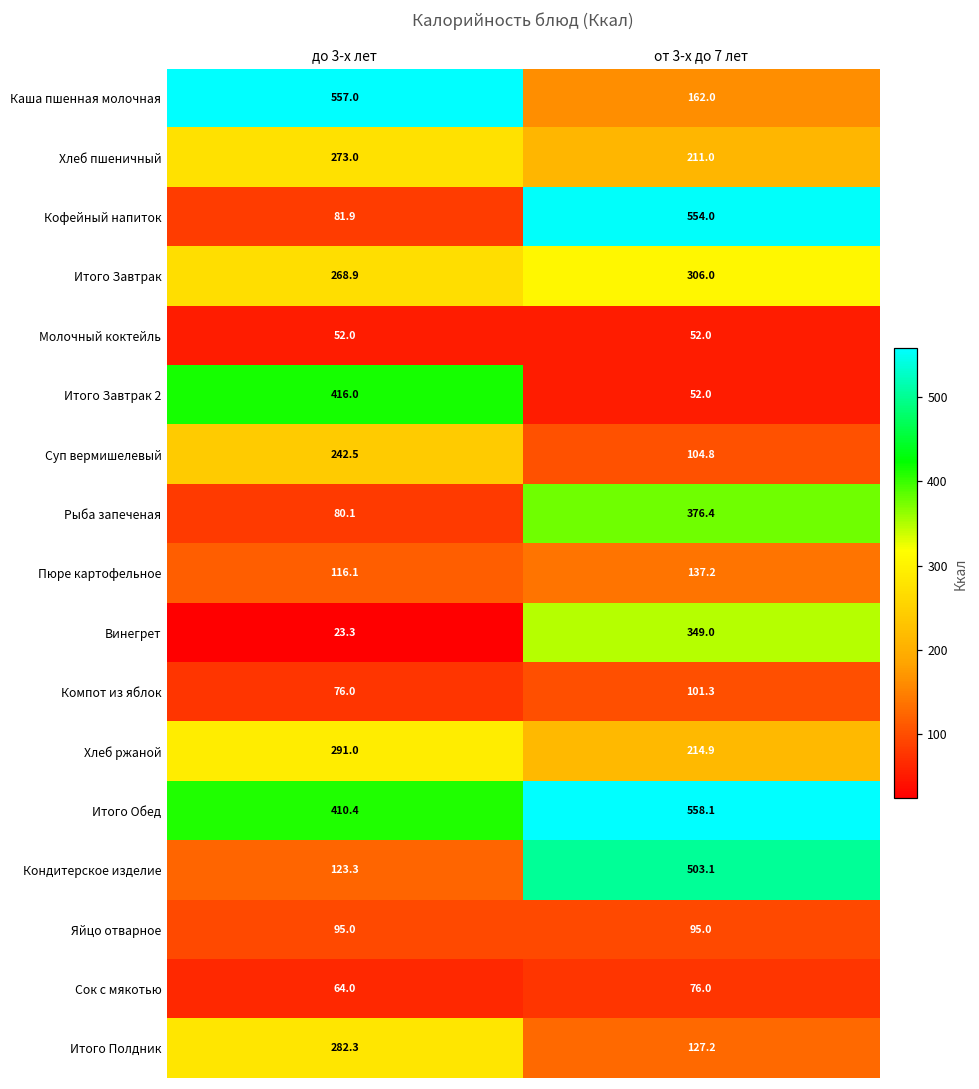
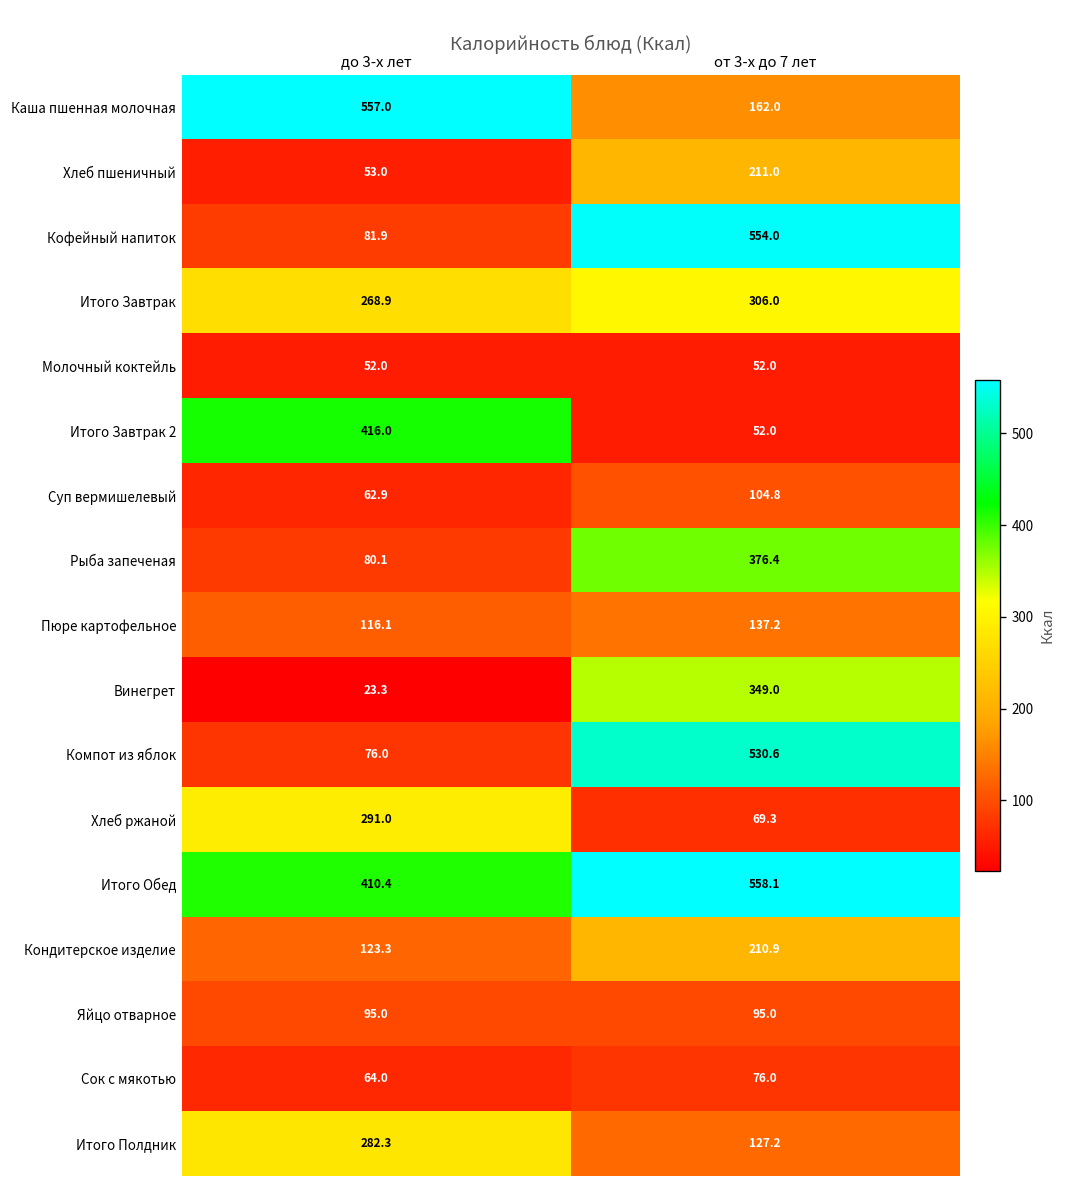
Хлеб пшеничный, до 3-х лет: 273.0 -> 53.0
Суп вермишелевый, до 3-х лет: 242.5 -> 62.9
Компот из яблок, от 3-х до 7 лет: 101.3 -> 530.6
Хлеб ржаной, от 3-х до 7 лет: 214.9 -> 69.3
Кондитерское изделие, от 3-х до 7 лет: 503.1 -> 210.9
